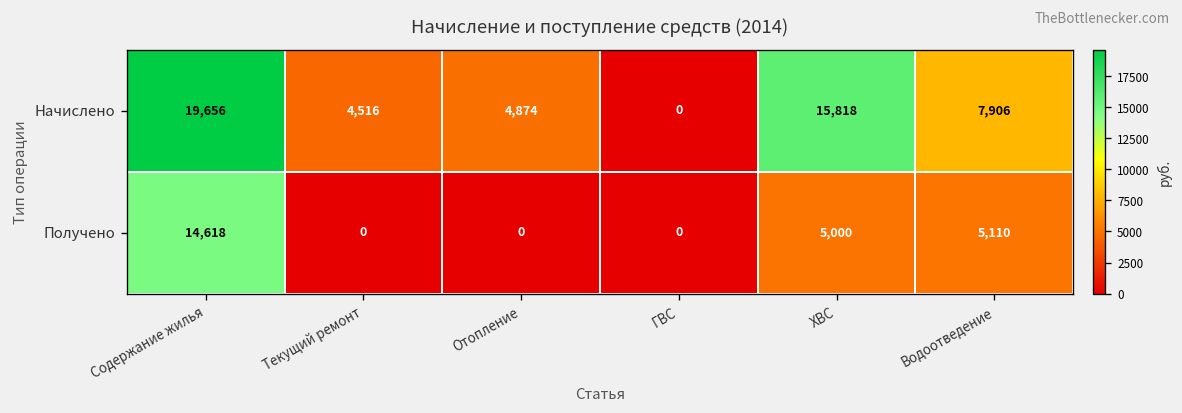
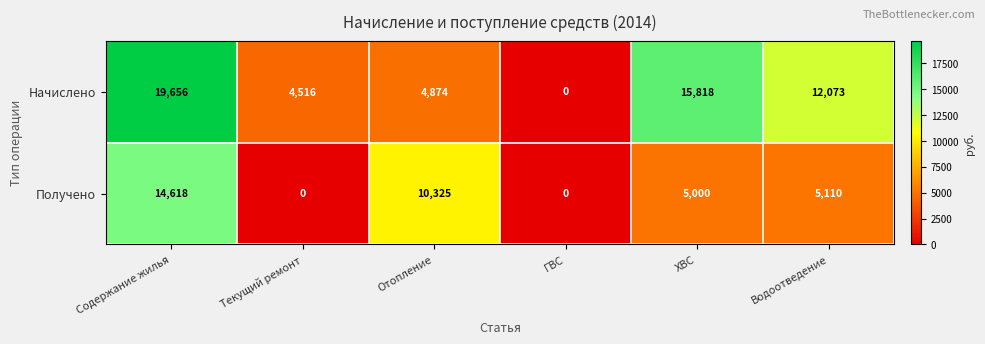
Начислено, Водоотведение: 7,906 -> 12,073
Получено, Отопление: 0 -> 10,325
